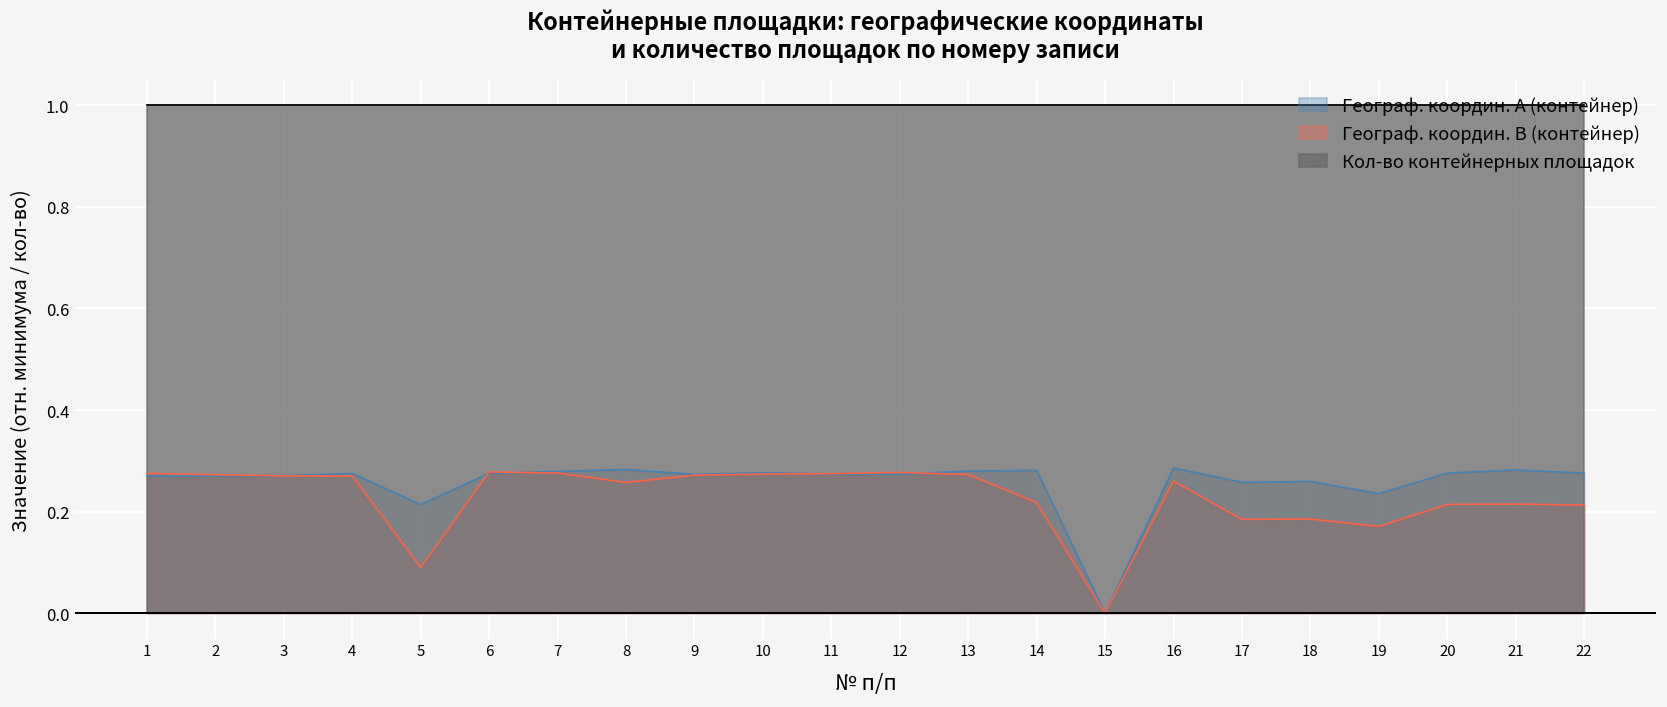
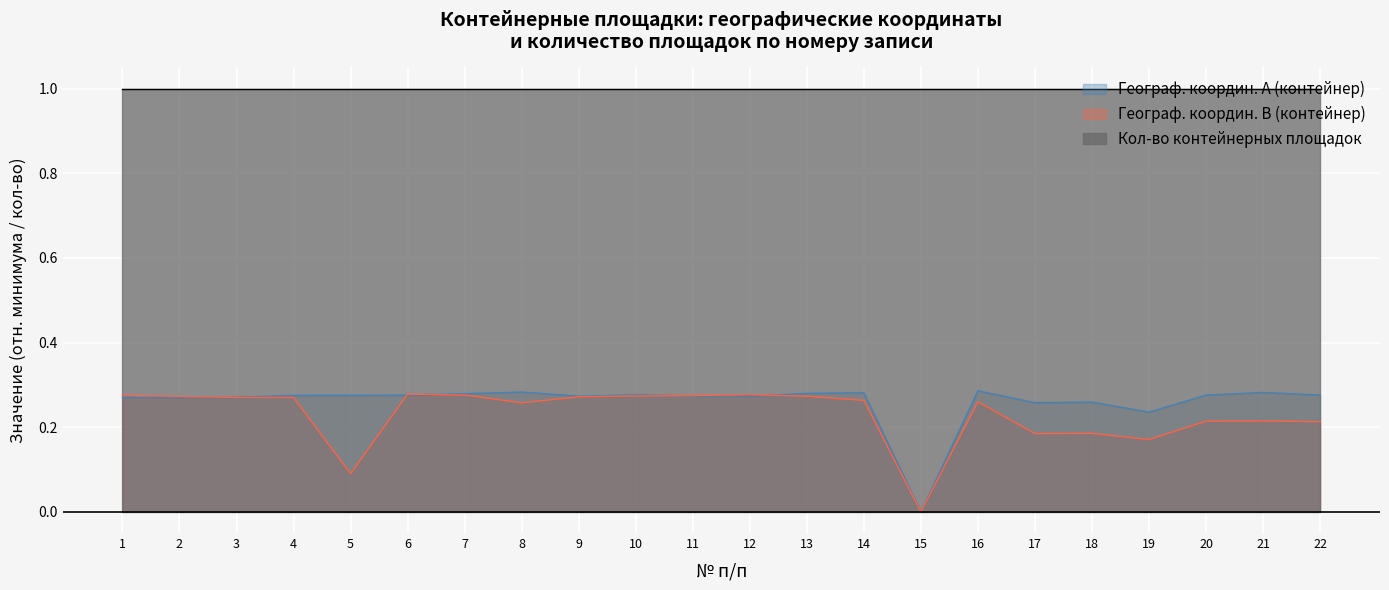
Географ. координ. A (контейнер), 5: 0.21 -> 0.28
Географ. координ. B (контейнер), 14: 0.22 -> 0.26
